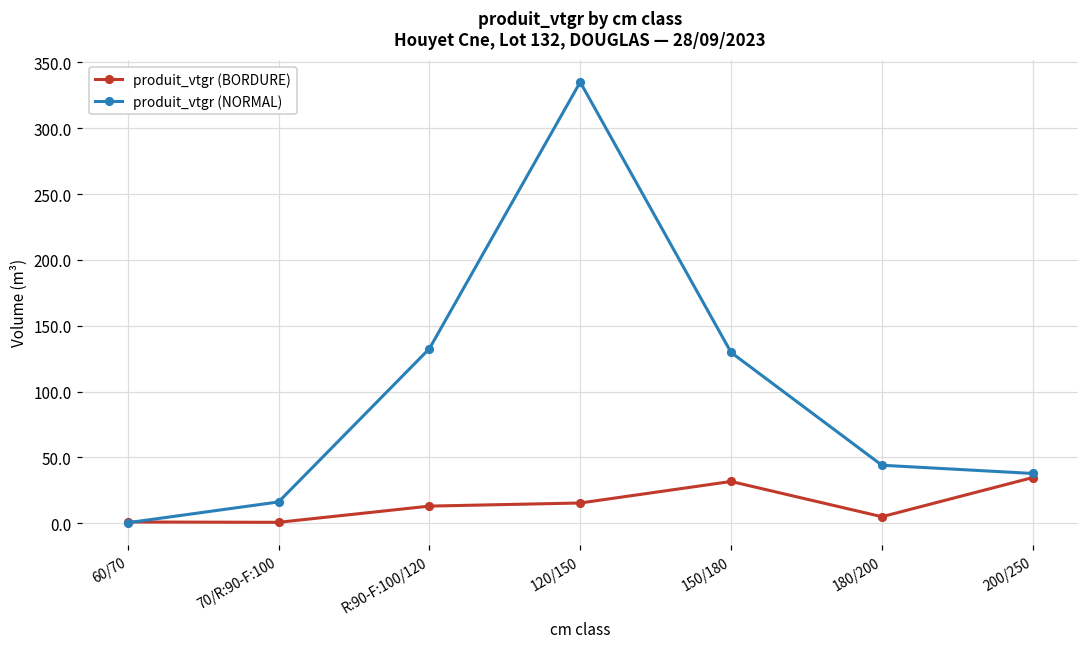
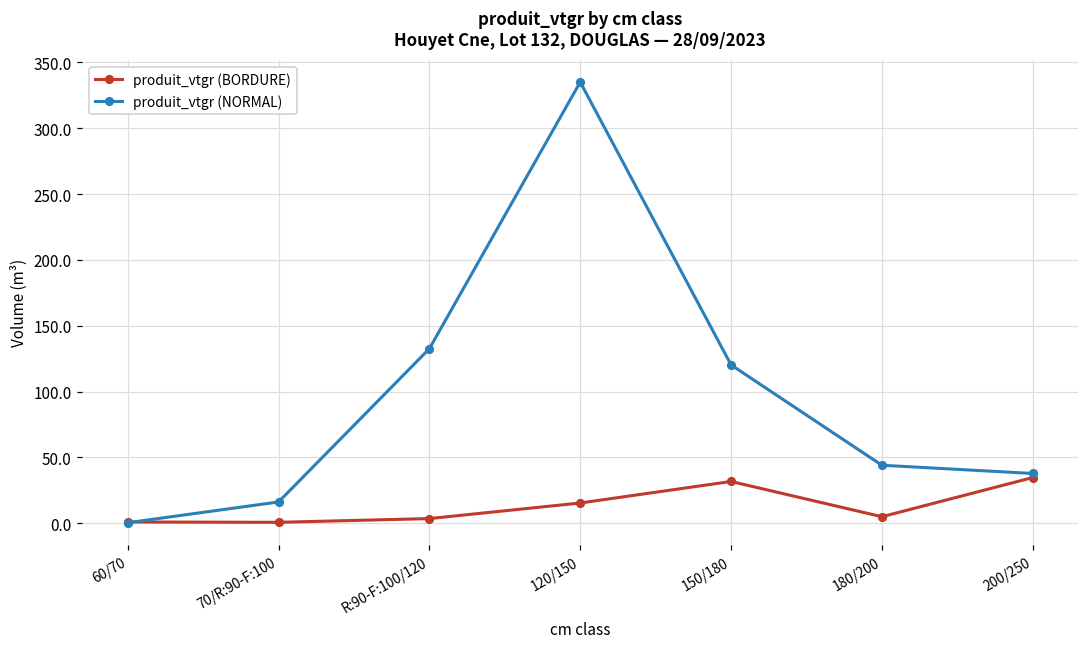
produit_vtgr (BORDURE), R:90-F:100/120: 13 -> 4
produit_vtgr (NORMAL), 150/180: 130 -> 120
